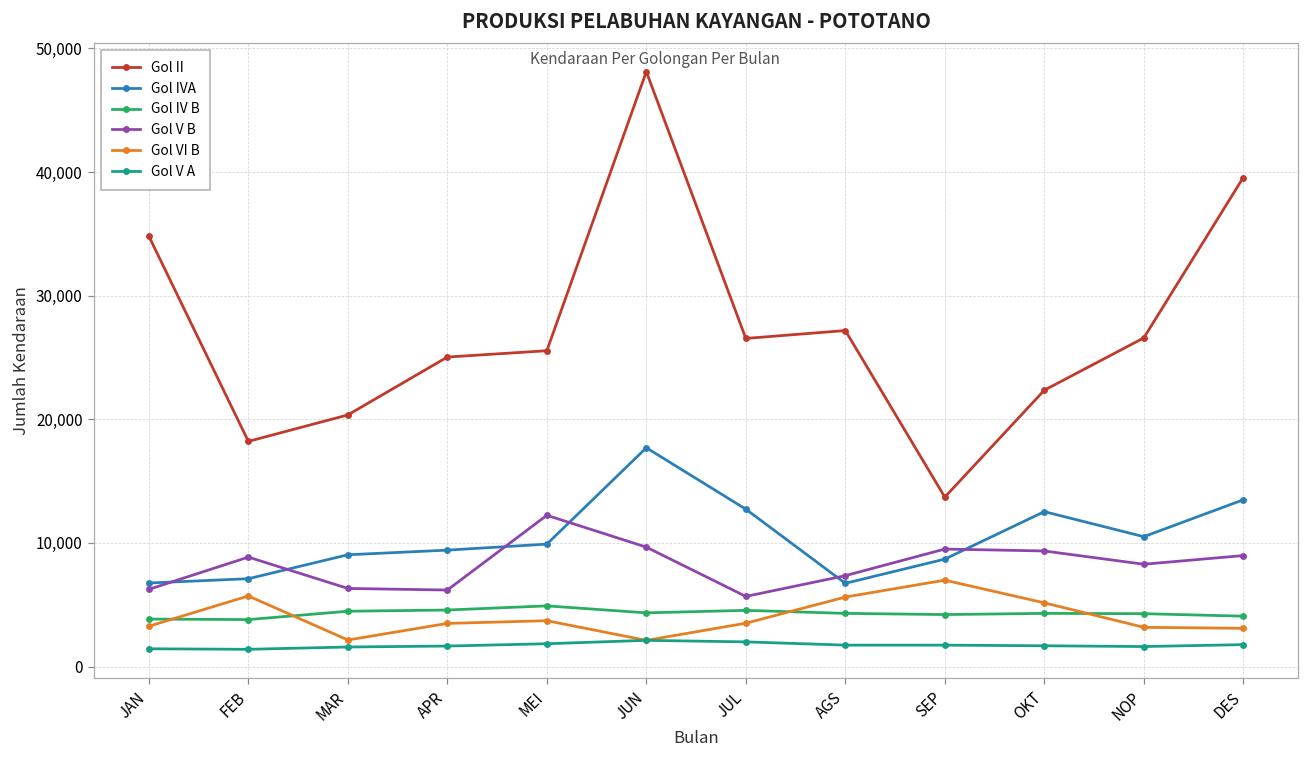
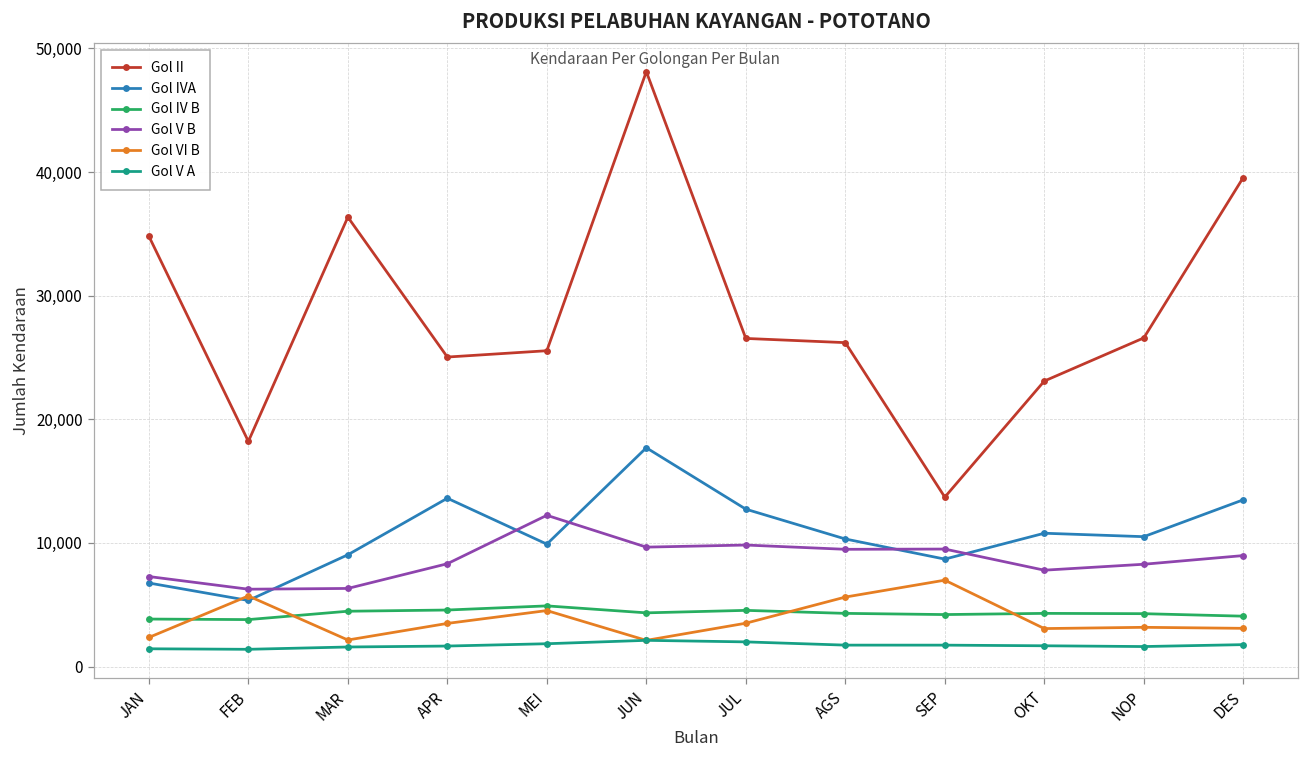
Gol V B, JAN: 6,200 -> 7,300
Gol VI B, JAN: 3,300 -> 2,400
Gol IVA, FEB: 7,100 -> 5,300
Gol V B, FEB: 8,900 -> 6,300
Gol II, MAR: 20,400 -> 36,400
Gol IVA, APR: 9,400 -> 13,600
Gol V B, APR: 6,200 -> 8,300
Gol VI B, MEI: 3,700 -> 4,500
Gol V B, JUL: 5,700 -> 9,800
Gol II, AGS: 27,200 -> 26,200
Gol IVA, AGS: 6,700 -> 10,300
Gol V B, AGS: 7,400 -> 9,500
Gol II, OKT: 22,400 -> 23,100
Gol IVA, OKT: 12,500 -> 10,800
Gol V B, OKT: 9,400 -> 7,800
Gol VI B, OKT: 5,200 -> 3,100
